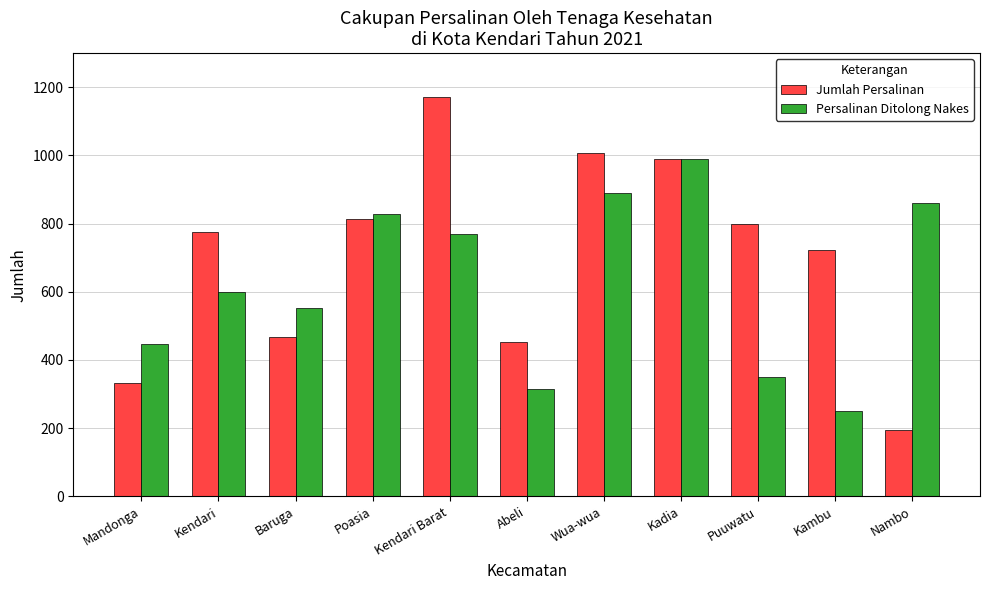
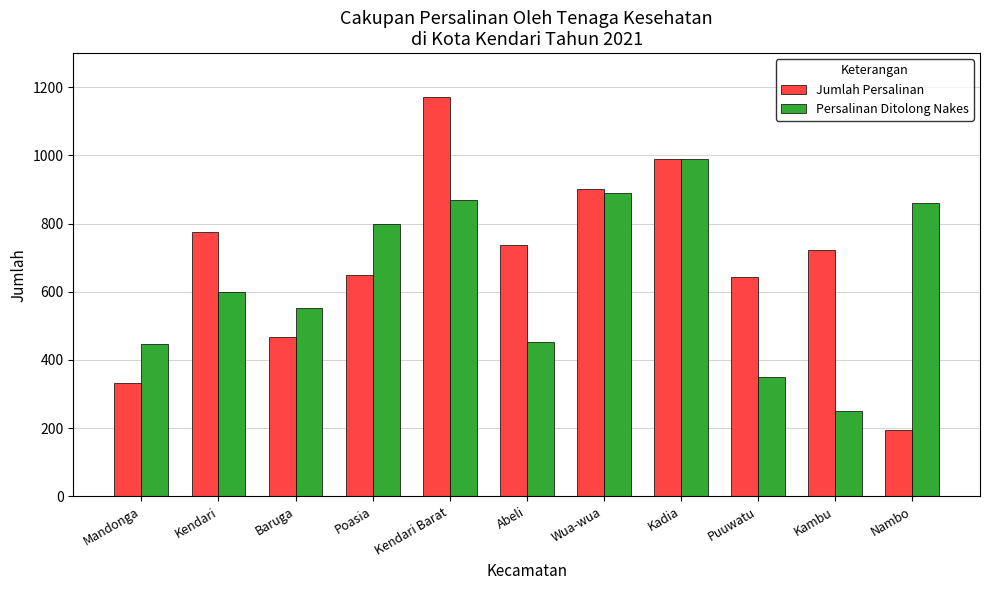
Jumlah Persalinan, Poasia: 810 -> 650
Persalinan Ditolong Nakes, Poasia: 830 -> 800
Persalinan Ditolong Nakes, Kendari Barat: 770 -> 870
Jumlah Persalinan, Abeli: 450 -> 740
Persalinan Ditolong Nakes, Abeli: 320 -> 450
Jumlah Persalinan, Wua-wua: 1010 -> 900
Jumlah Persalinan, Puuwatu: 800 -> 640
